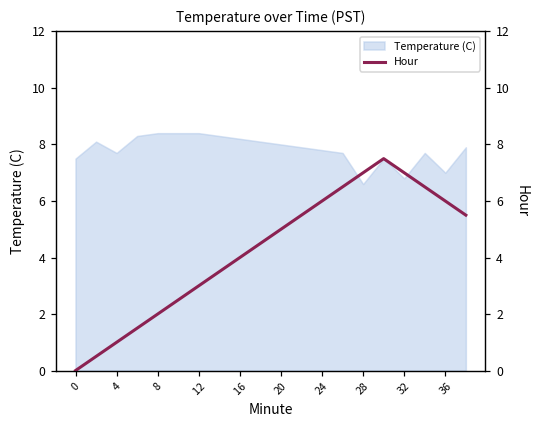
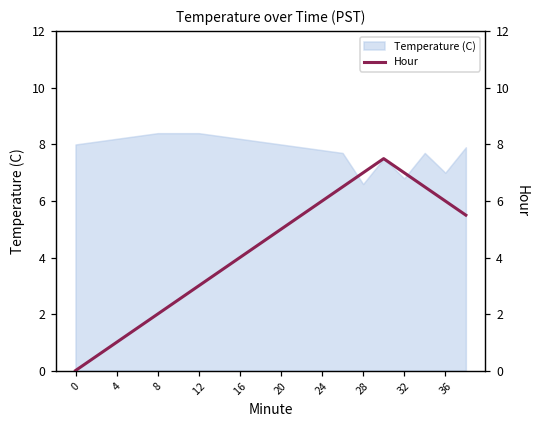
Temperature (C), 0: 7.5 -> 8.0
Temperature (C), 4: 7.7 -> 8.2
